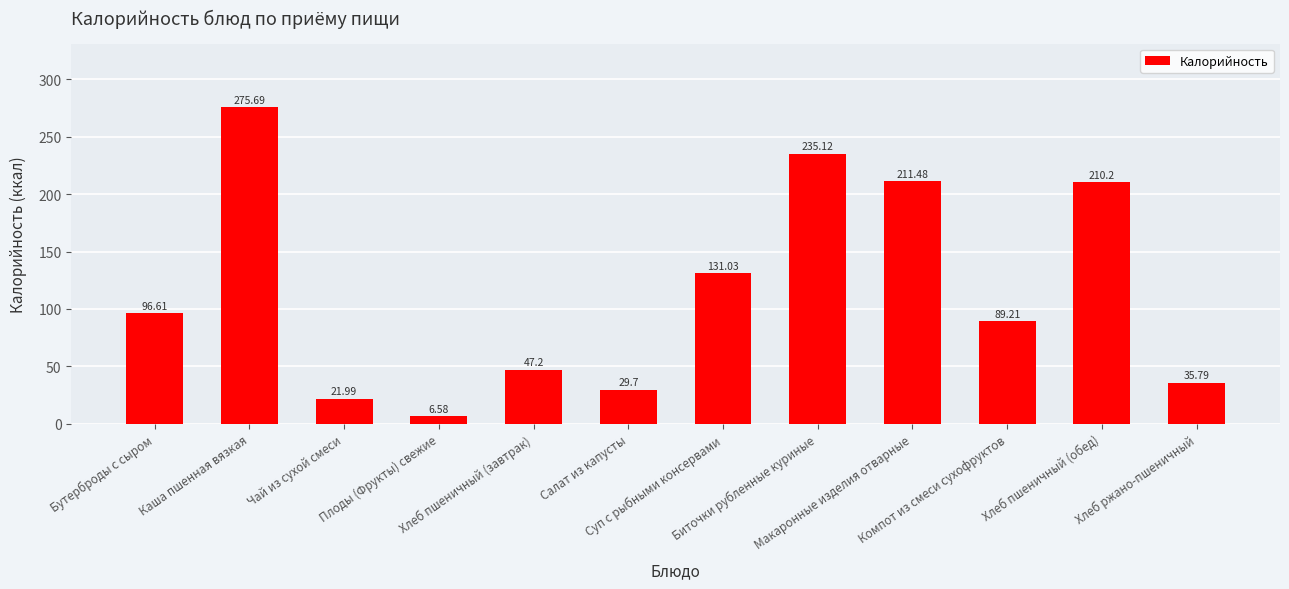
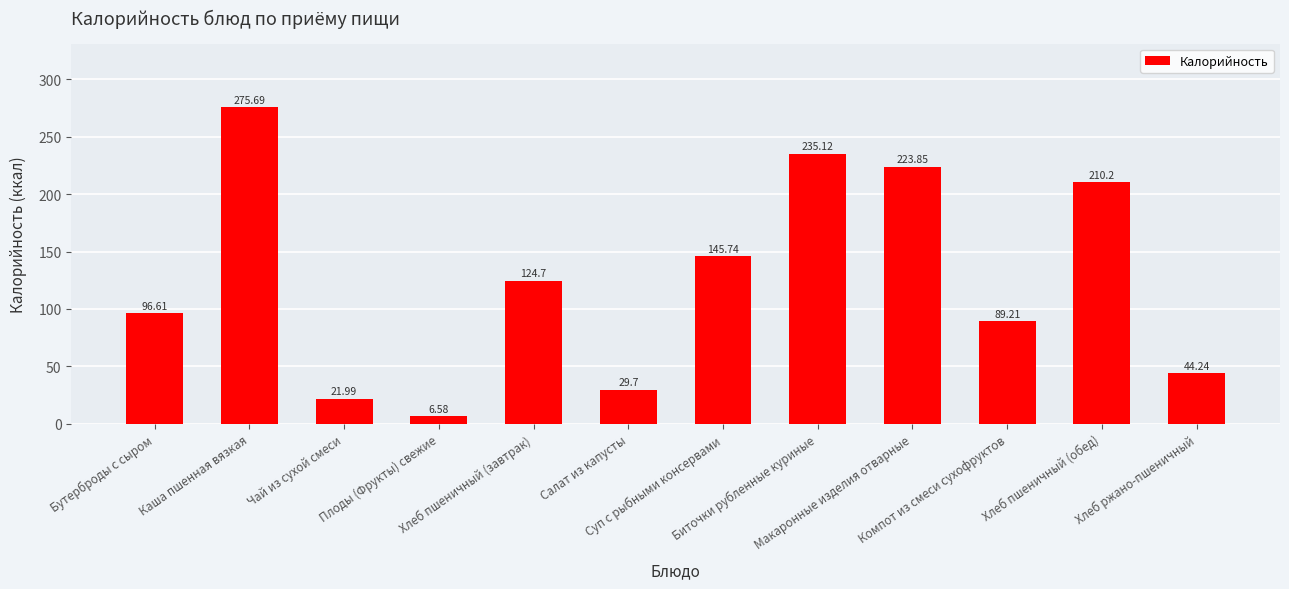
Хлеб пшеничный (завтрак): 47.2 -> 124.7
Суп с рыбными консервами: 131.03 -> 145.74
Макаронные изделия отварные: 211.48 -> 223.85
Хлеб ржано-пшеничный: 35.79 -> 44.24
